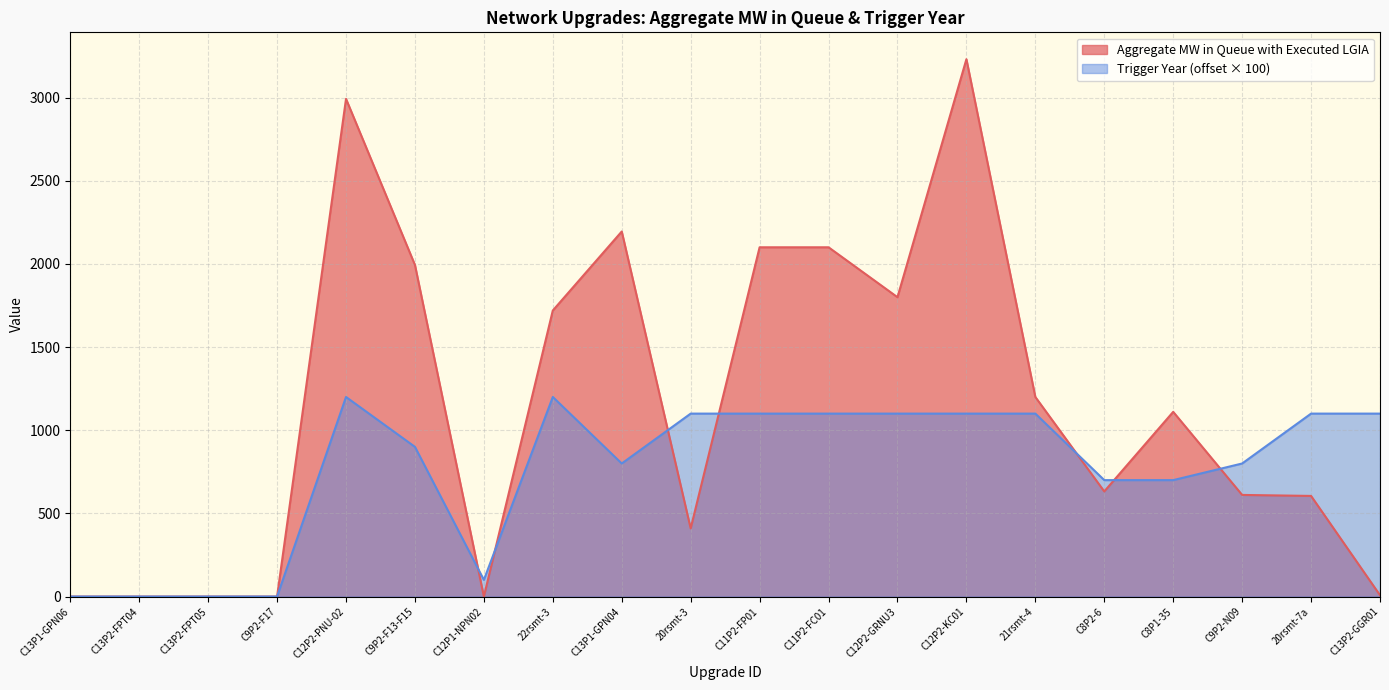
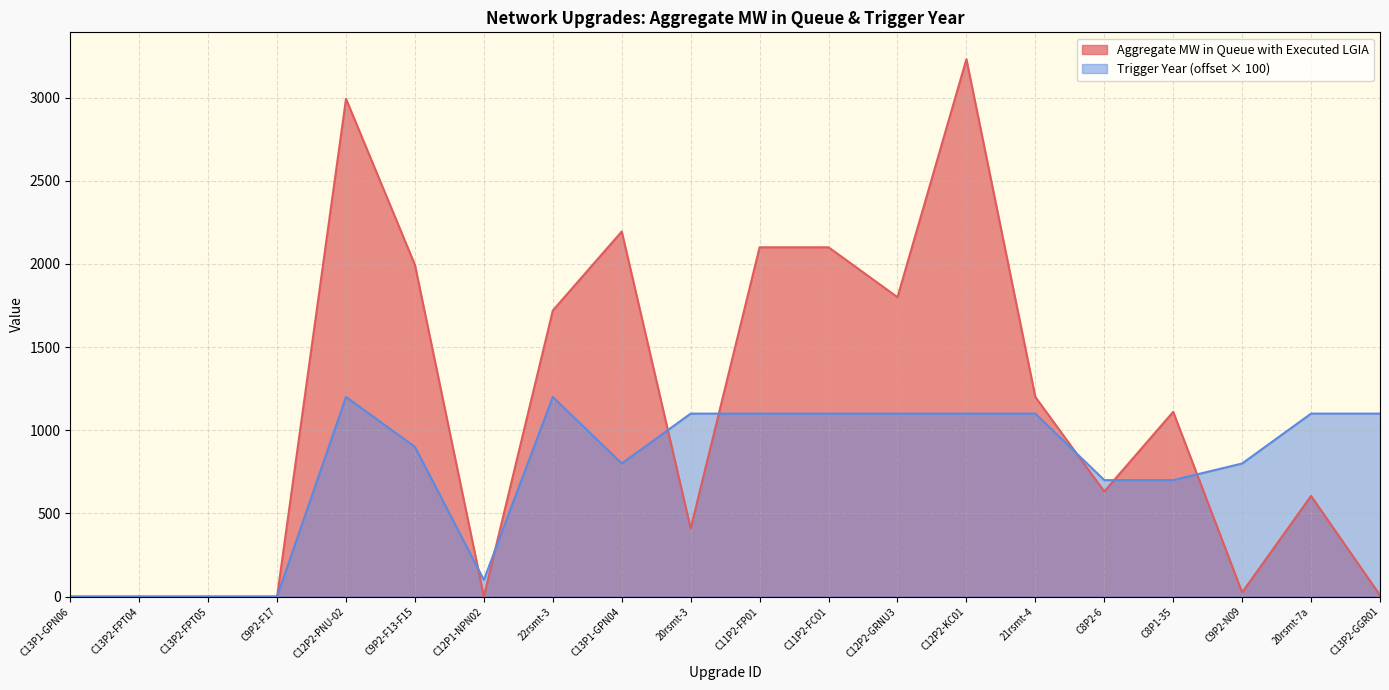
Aggregate MW in Queue with Executed LGIA, C9P2-N09: 610 -> 30
